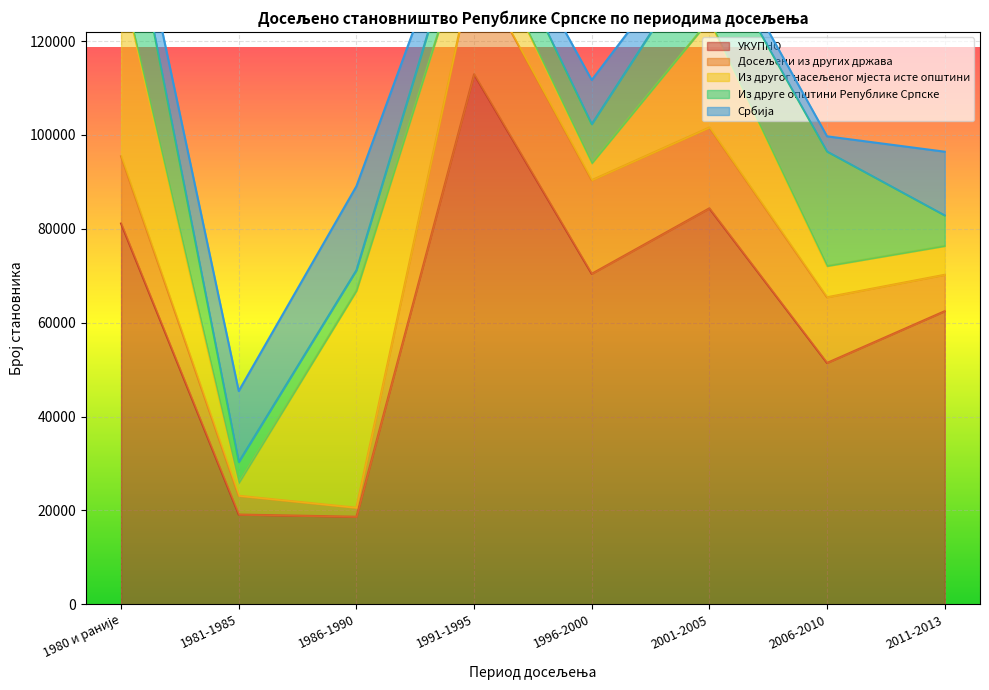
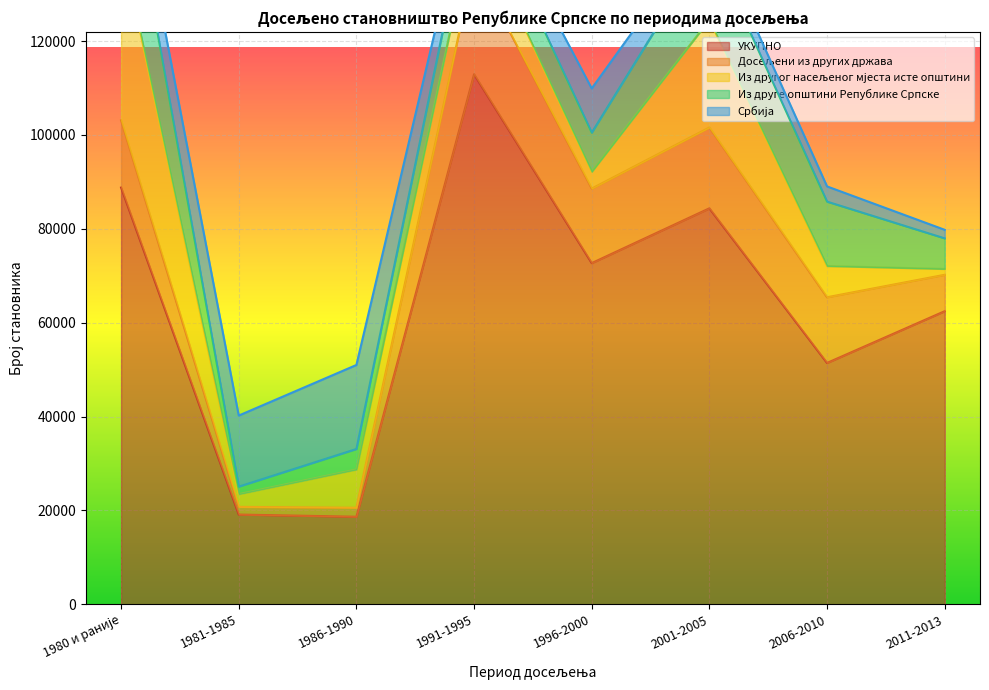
УКУПНО, 1980 и раније: 81000 -> 89000
Досељени из других држава, 1981-1985: 4000 -> 2000
Из друге општини Републике Српске, 1981-1985: 4000 -> 2000
Из другог насељеног мјеста исте општини, 1986-1990: 46000 -> 8000
УКУПНО, 1996-2000: 70000 -> 73000
Досељени из других држава, 1996-2000: 20000 -> 16000
Из друге општини Републике Српске, 2006-2010: 24000 -> 14000
Из другог насељеног мјеста исте општини, 2011-2013: 6000 -> 1000
Србија, 2011-2013: 14000 -> 2000
